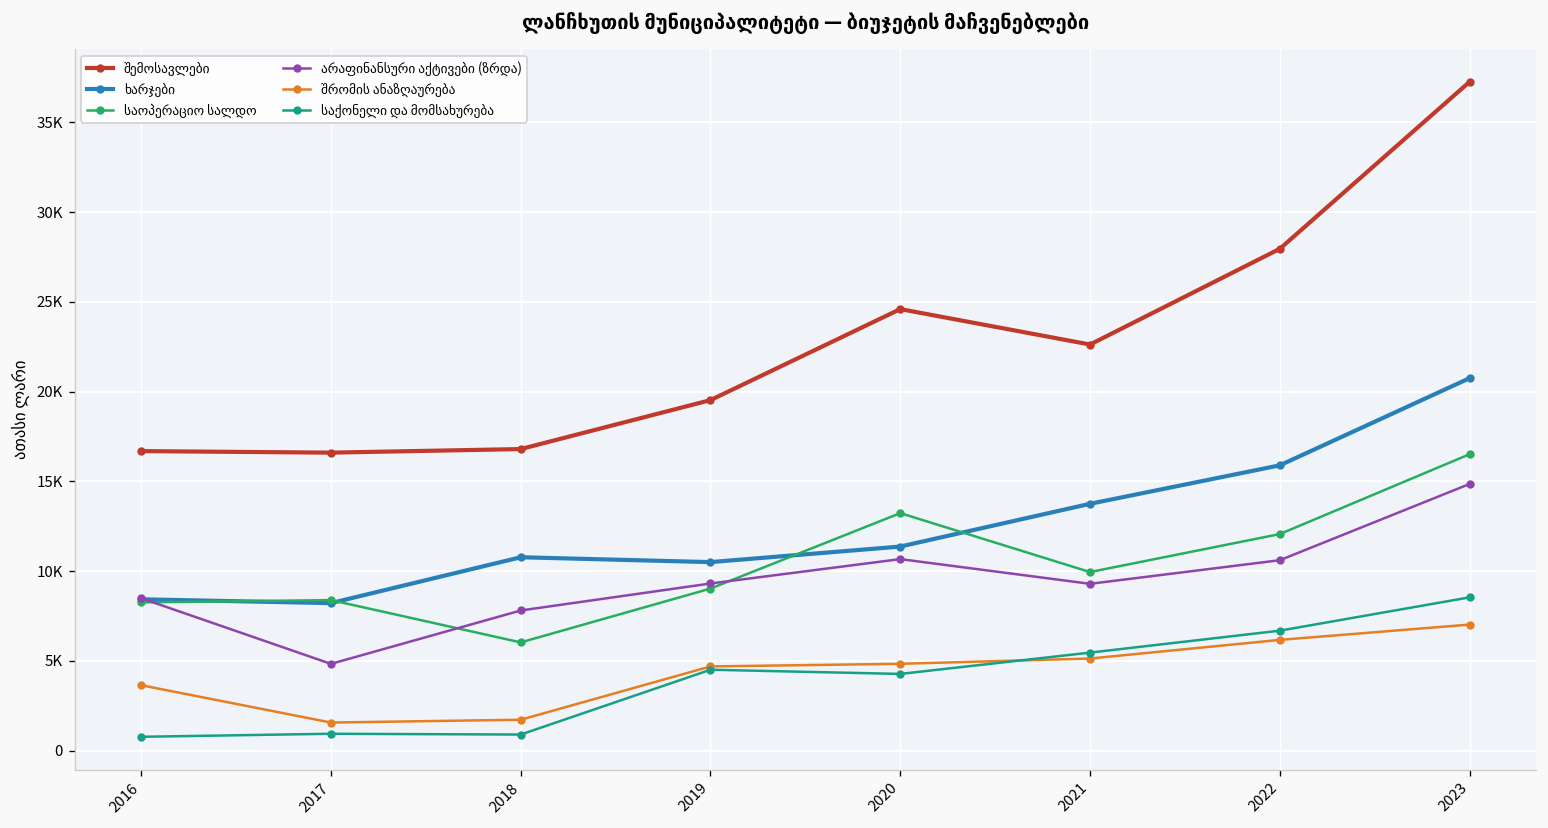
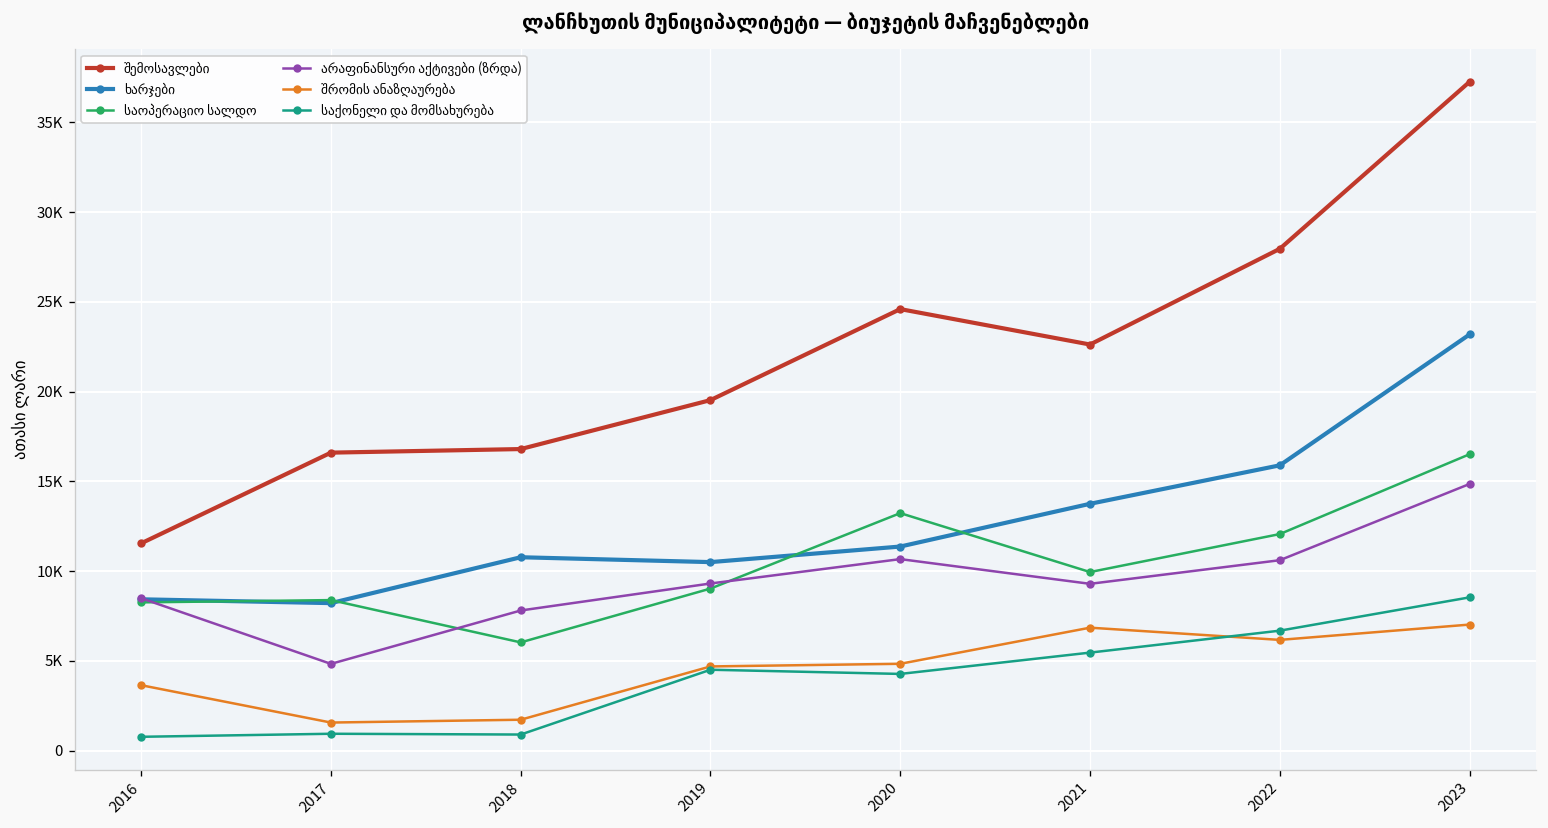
შემოსავლები, 2016: 16700 -> 11500
შრომის ანაზღაურება, 2021: 5100 -> 6800
ხარჯები, 2023: 20700 -> 23200
